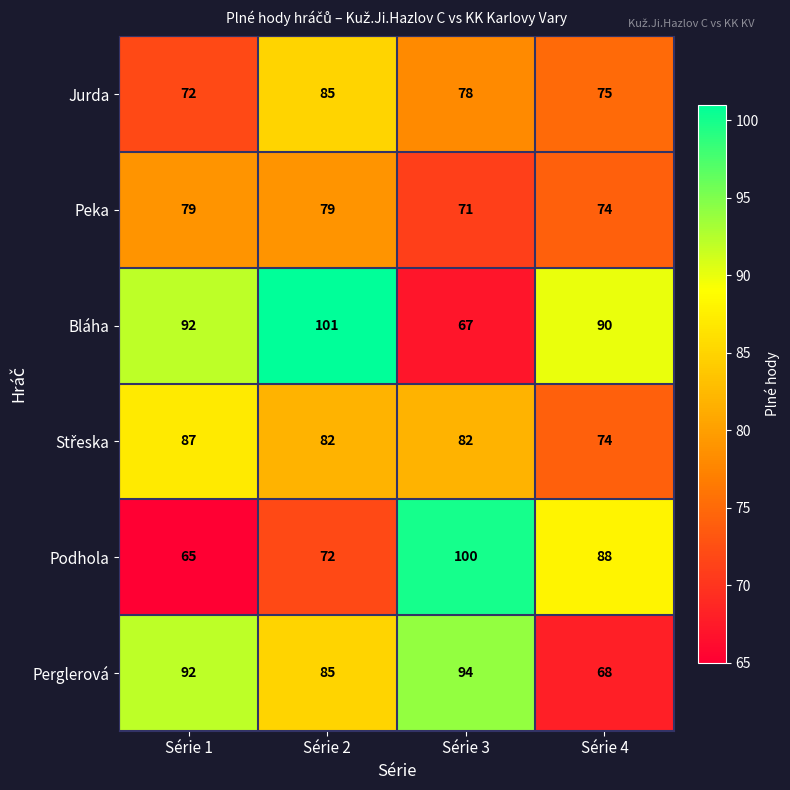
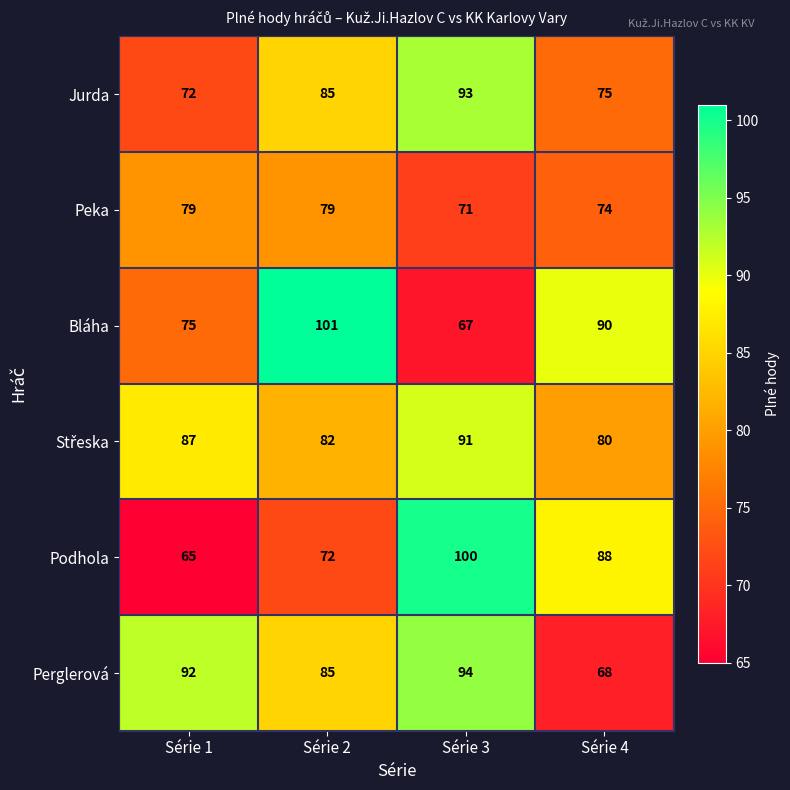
Jurda, Série 3: 78 -> 93
Bláha, Série 1: 92 -> 75
Střeska, Série 3: 82 -> 91
Střeska, Série 4: 74 -> 80
